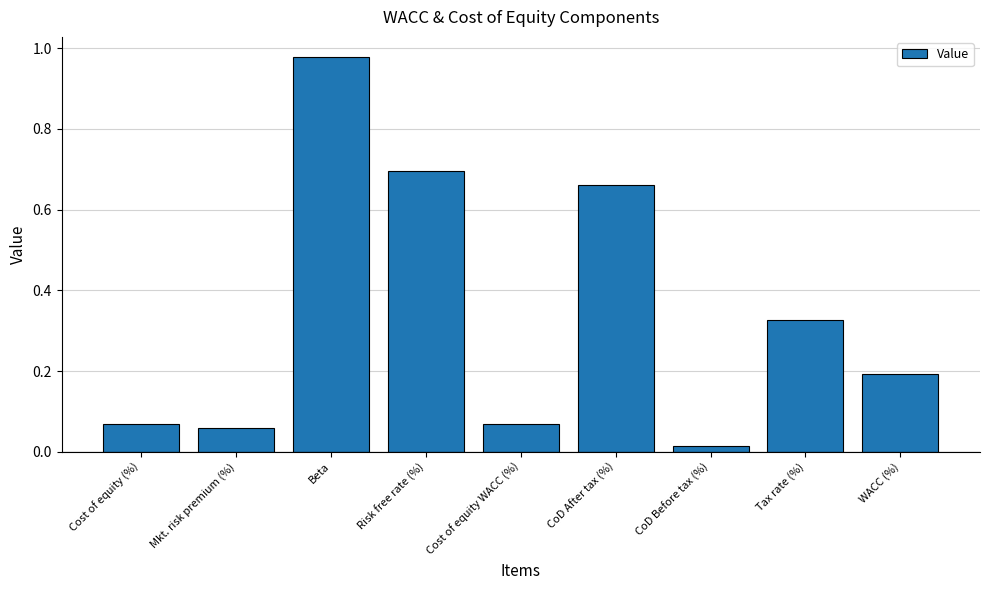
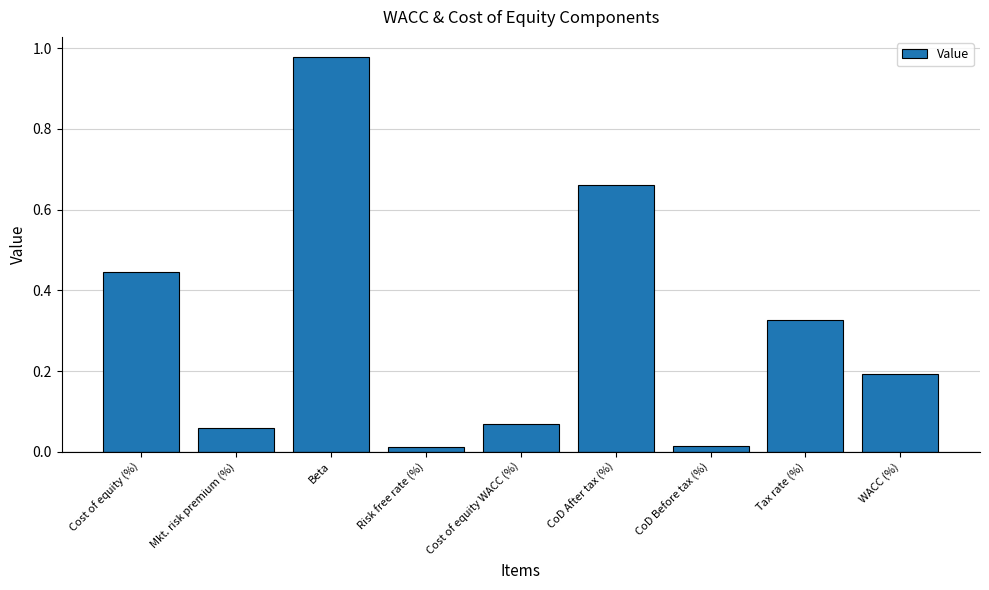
Cost of equity (%): 0.07 -> 0.45
Risk free rate (%): 0.70 -> 0.01
